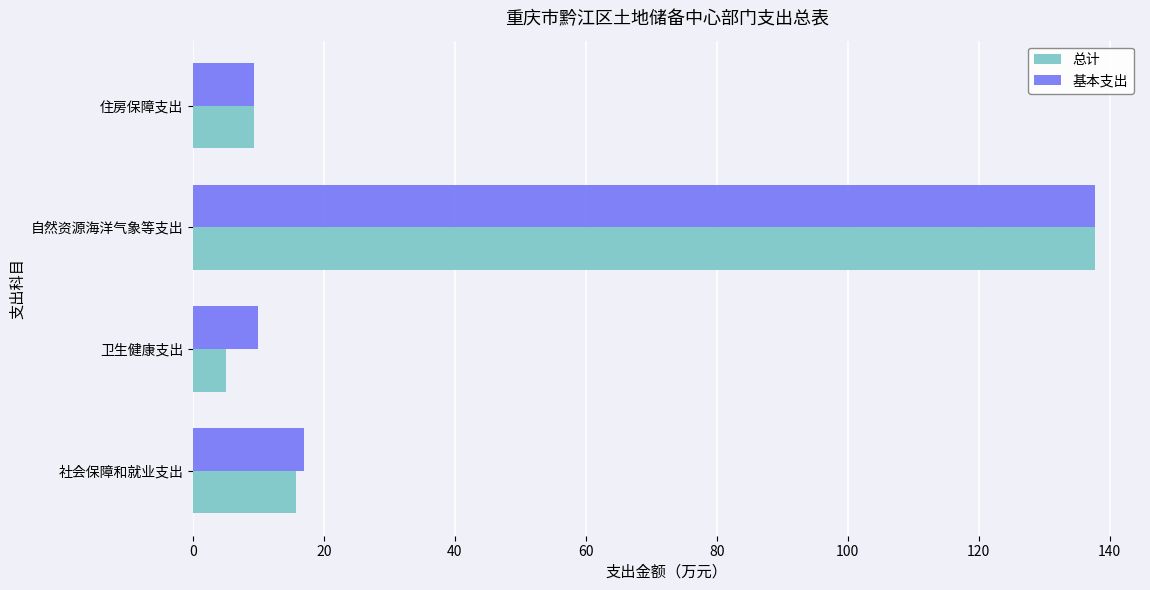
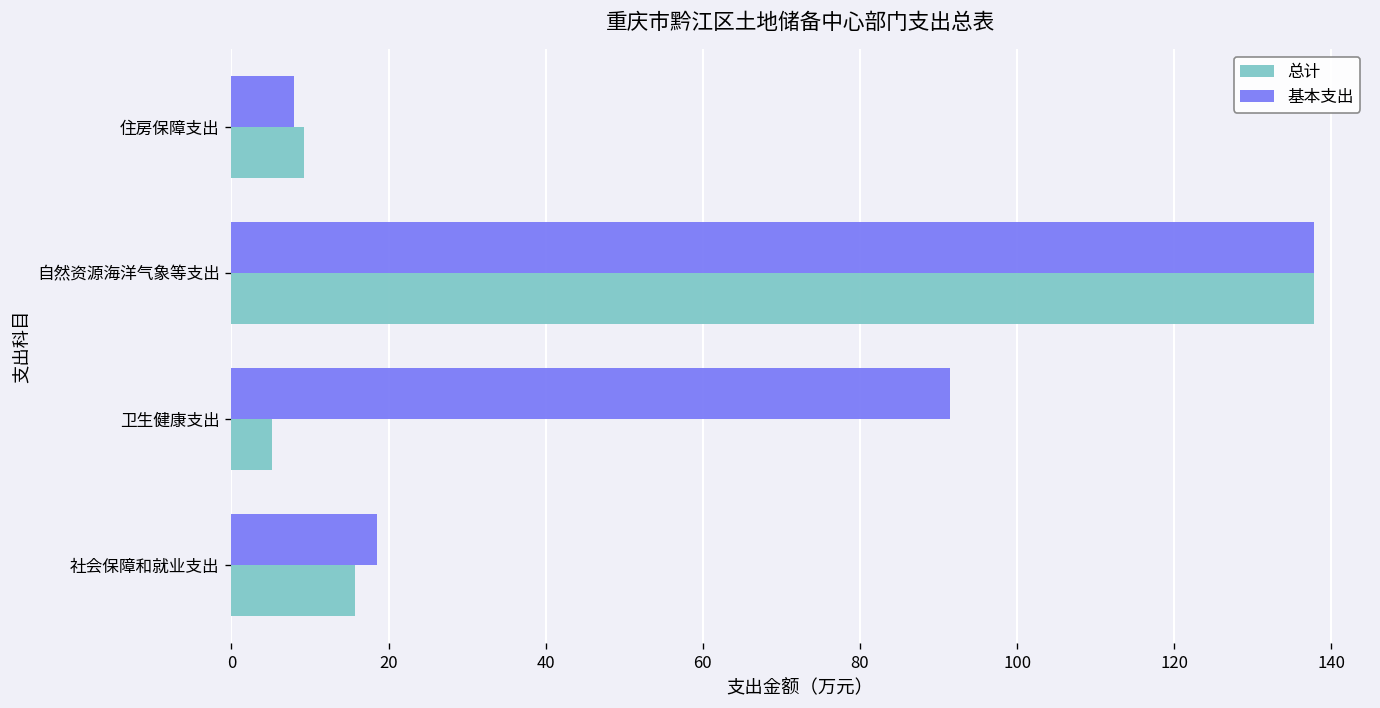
基本支出, 住房保障支出: 9 -> 8
基本支出, 卫生健康支出: 10 -> 92
基本支出, 社会保障和就业支出: 17 -> 19
